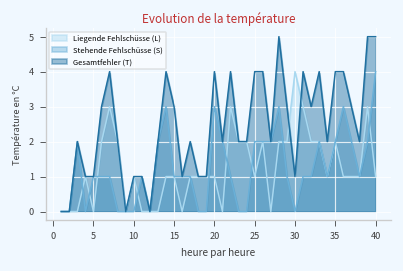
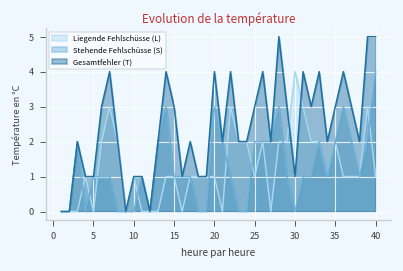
Gesamtfehler (T), 25: 4 -> 3
Gesamtfehler (T), 35: 4 -> 3
